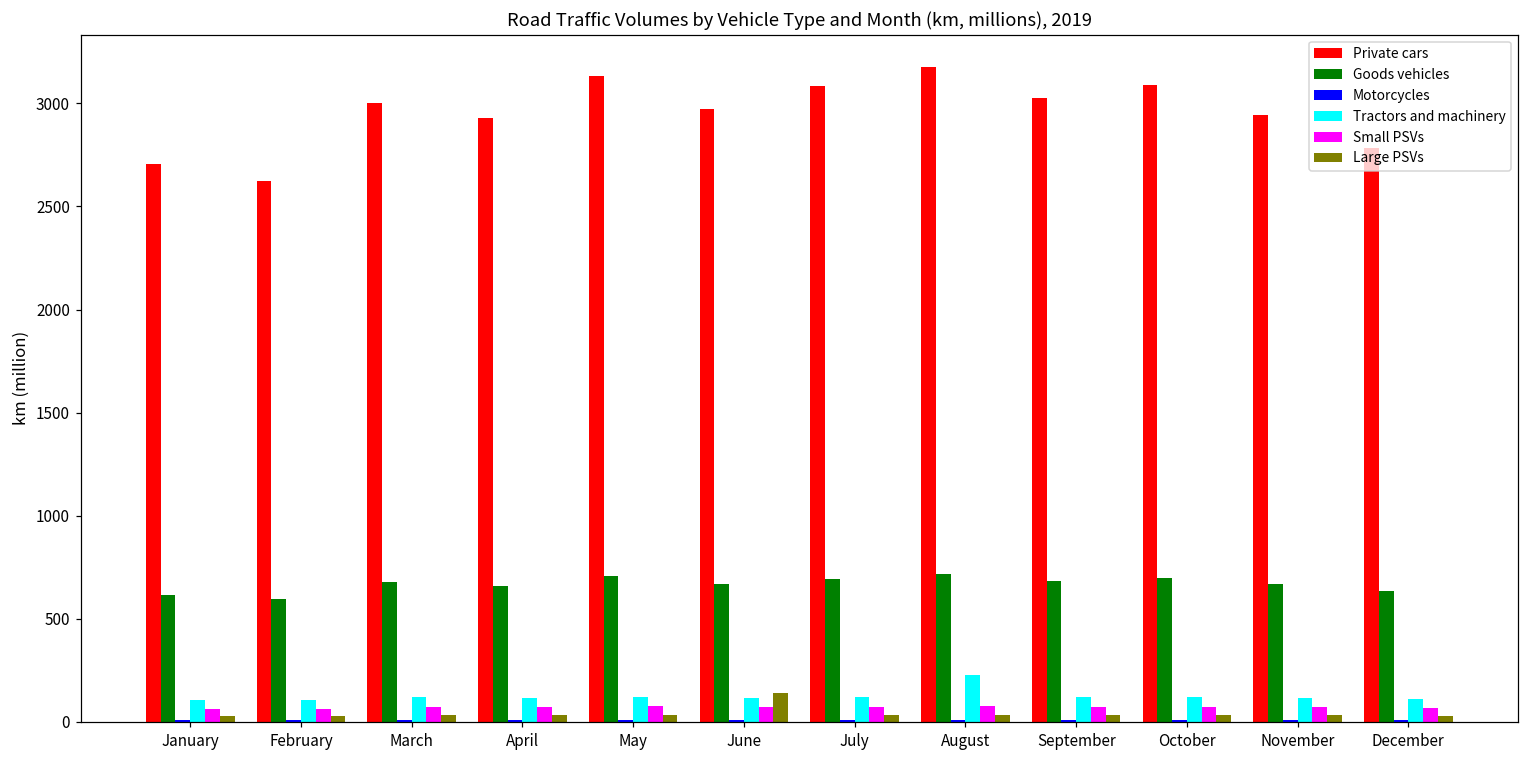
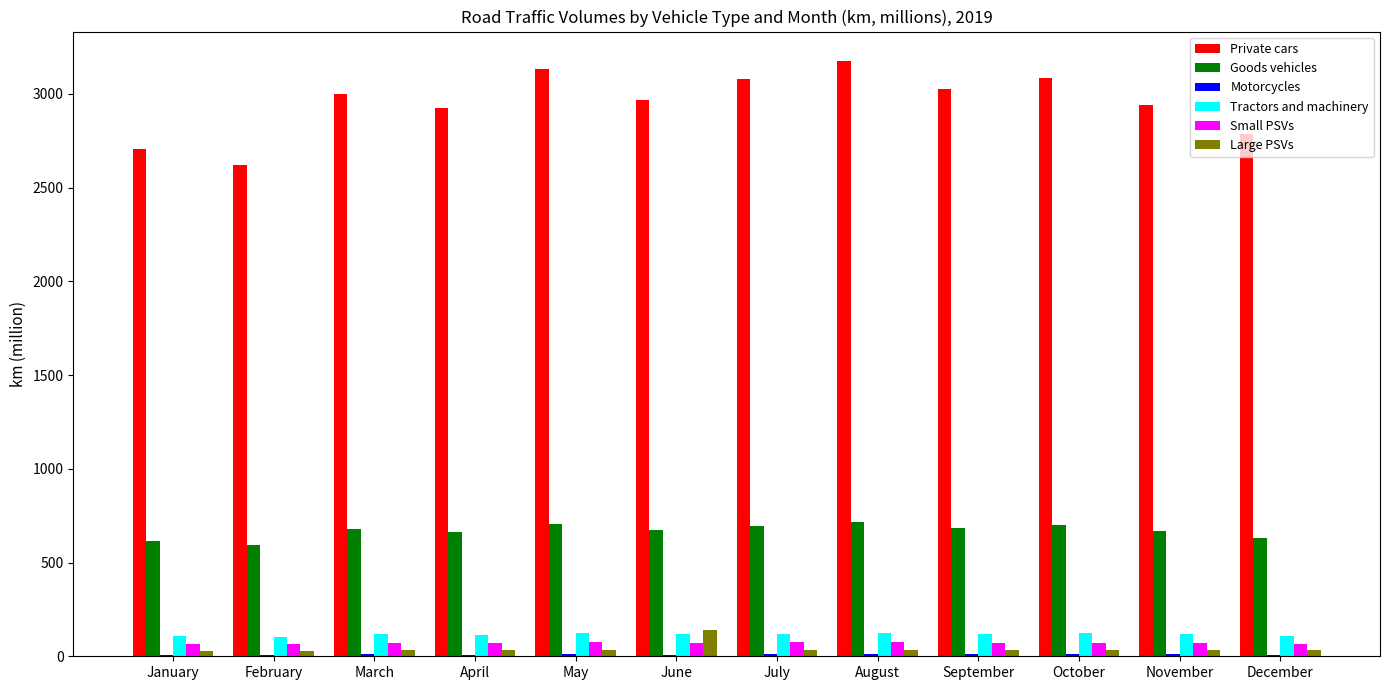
Tractors and machinery, August: 230 -> 130
